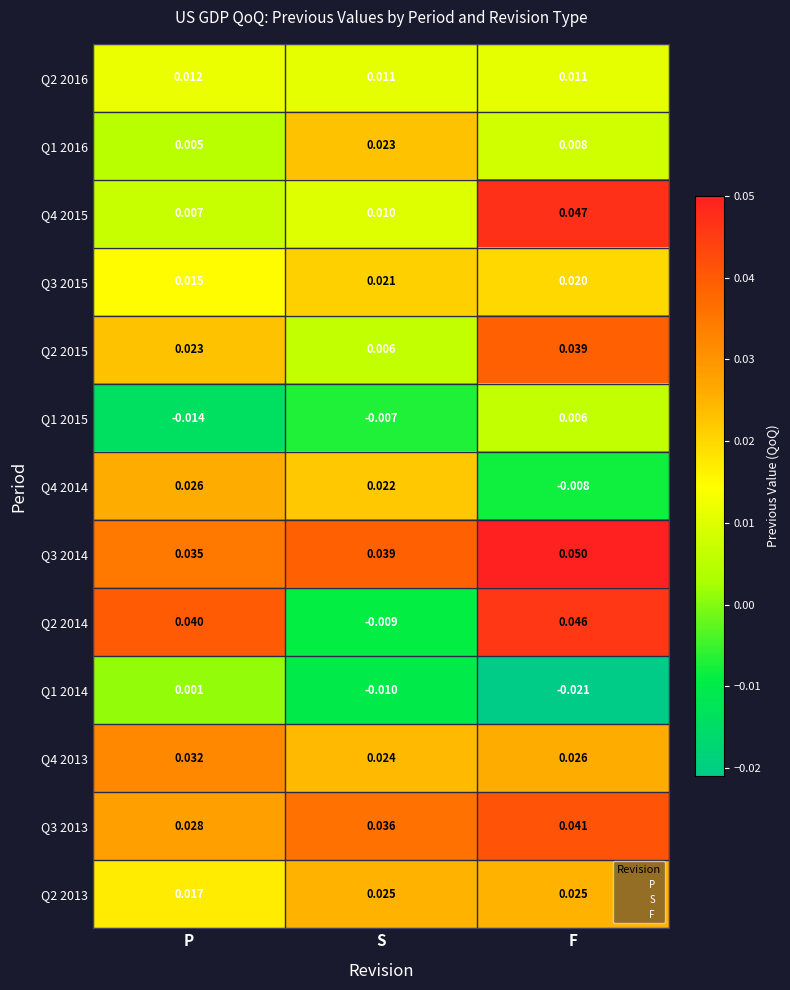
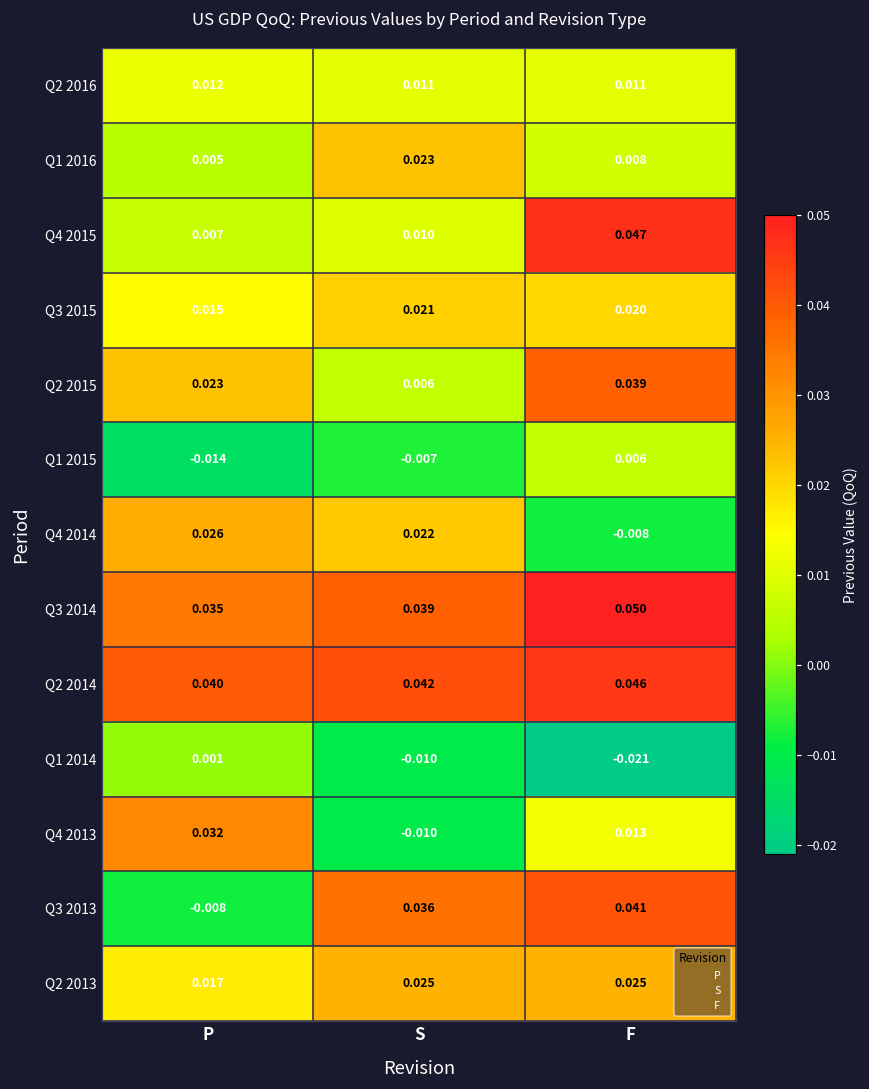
Q2 2014, S: -0.009 -> 0.042
Q4 2013, S: 0.024 -> -0.010
Q4 2013, F: 0.026 -> 0.013
Q3 2013, P: 0.028 -> -0.008
